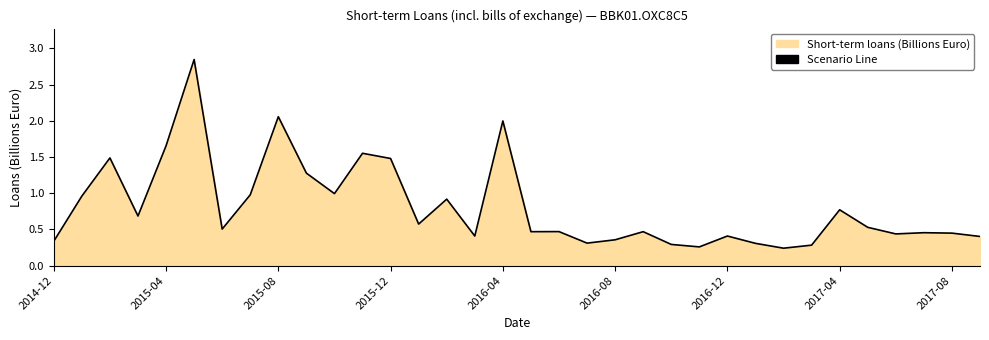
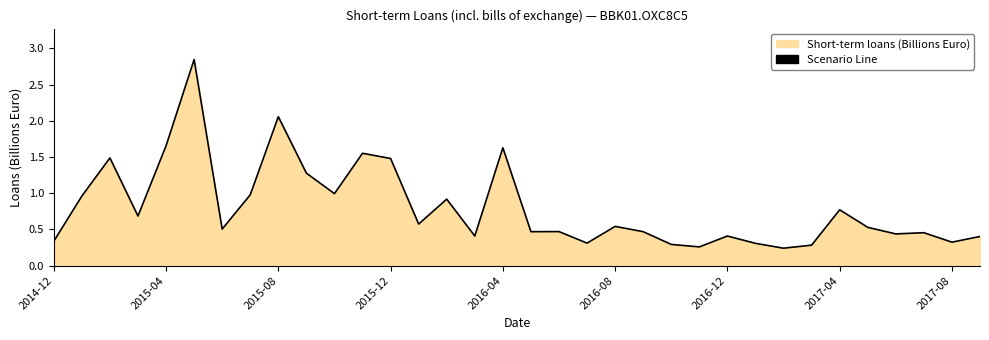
2016-04: 2.0 -> 1.6
2016-08: 0.4 -> 0.5
2017-08: 0.4 -> 0.3
